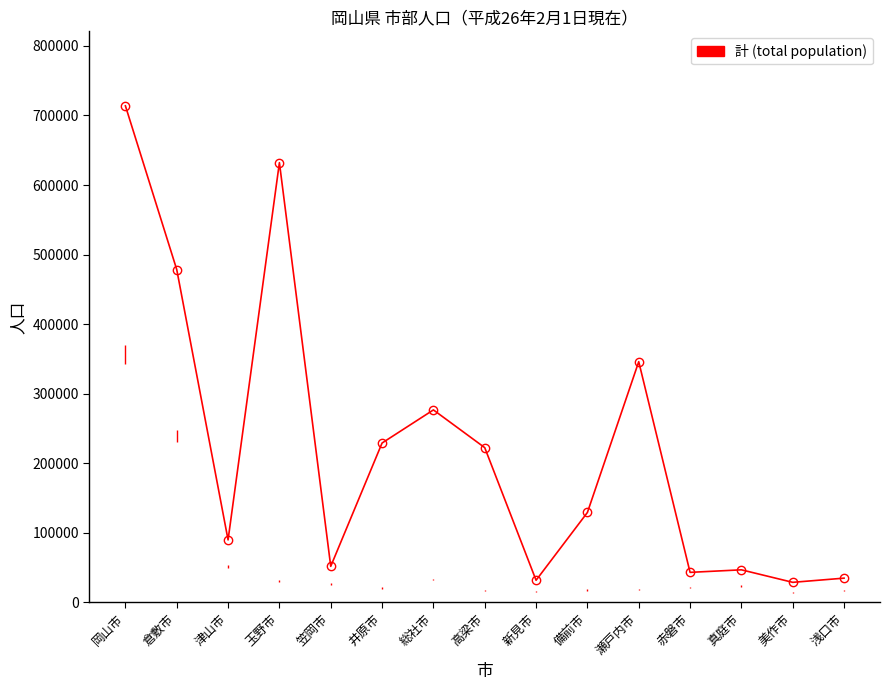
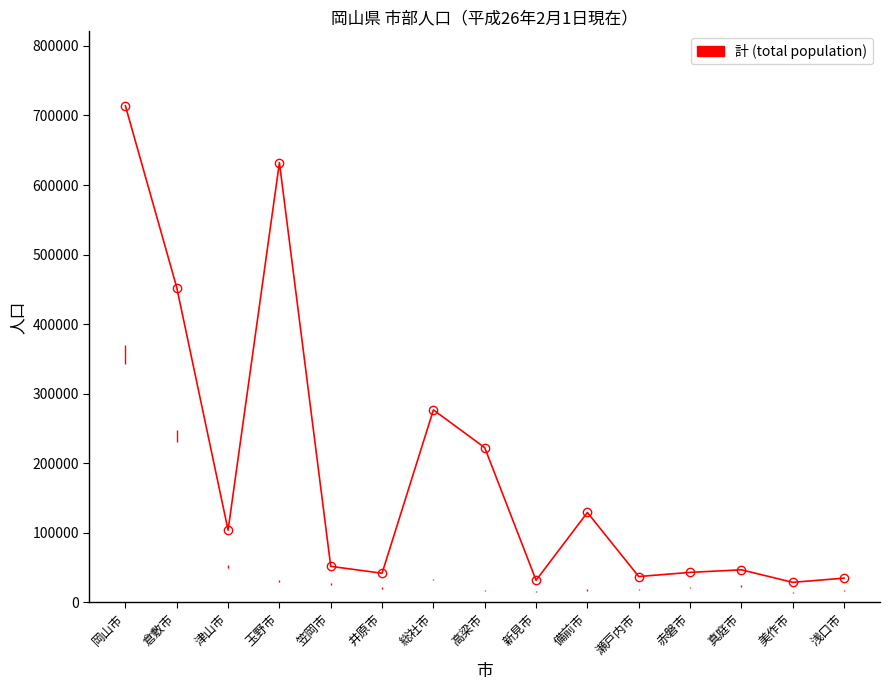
倉敷市: 480000 -> 450000
津山市: 90000 -> 100000
井原市: 230000 -> 40000
瀬戸内市: 350000 -> 40000
